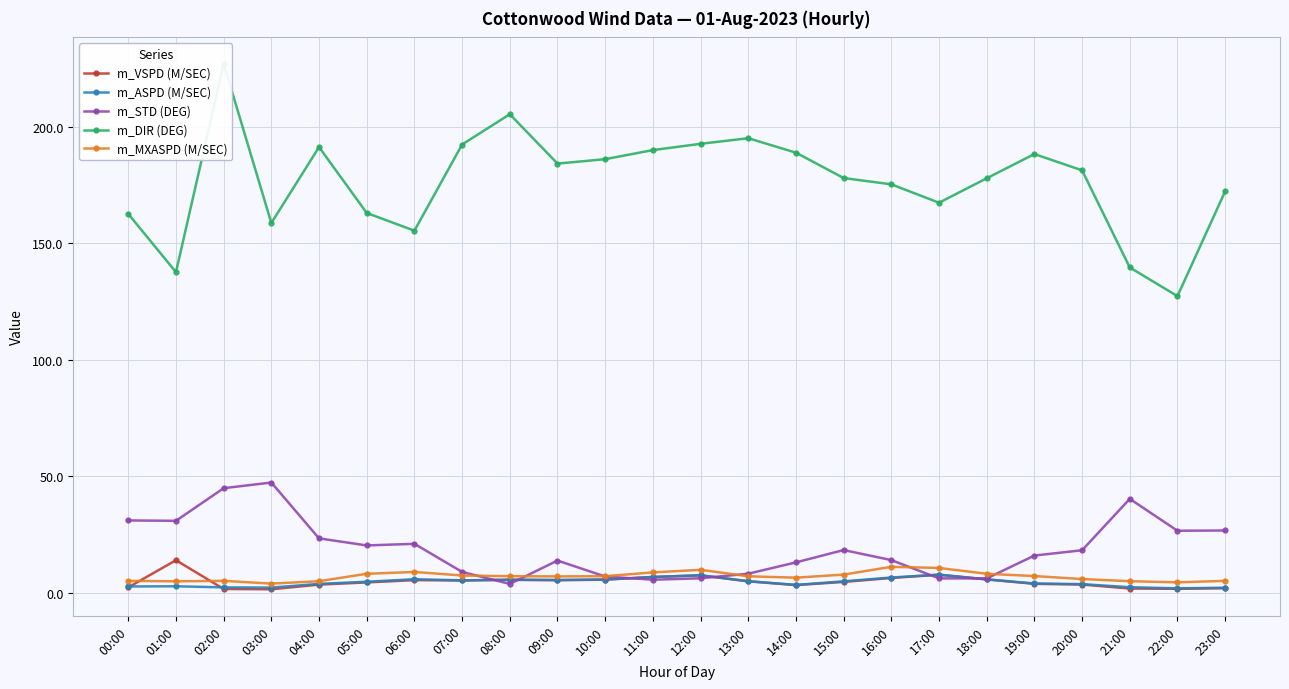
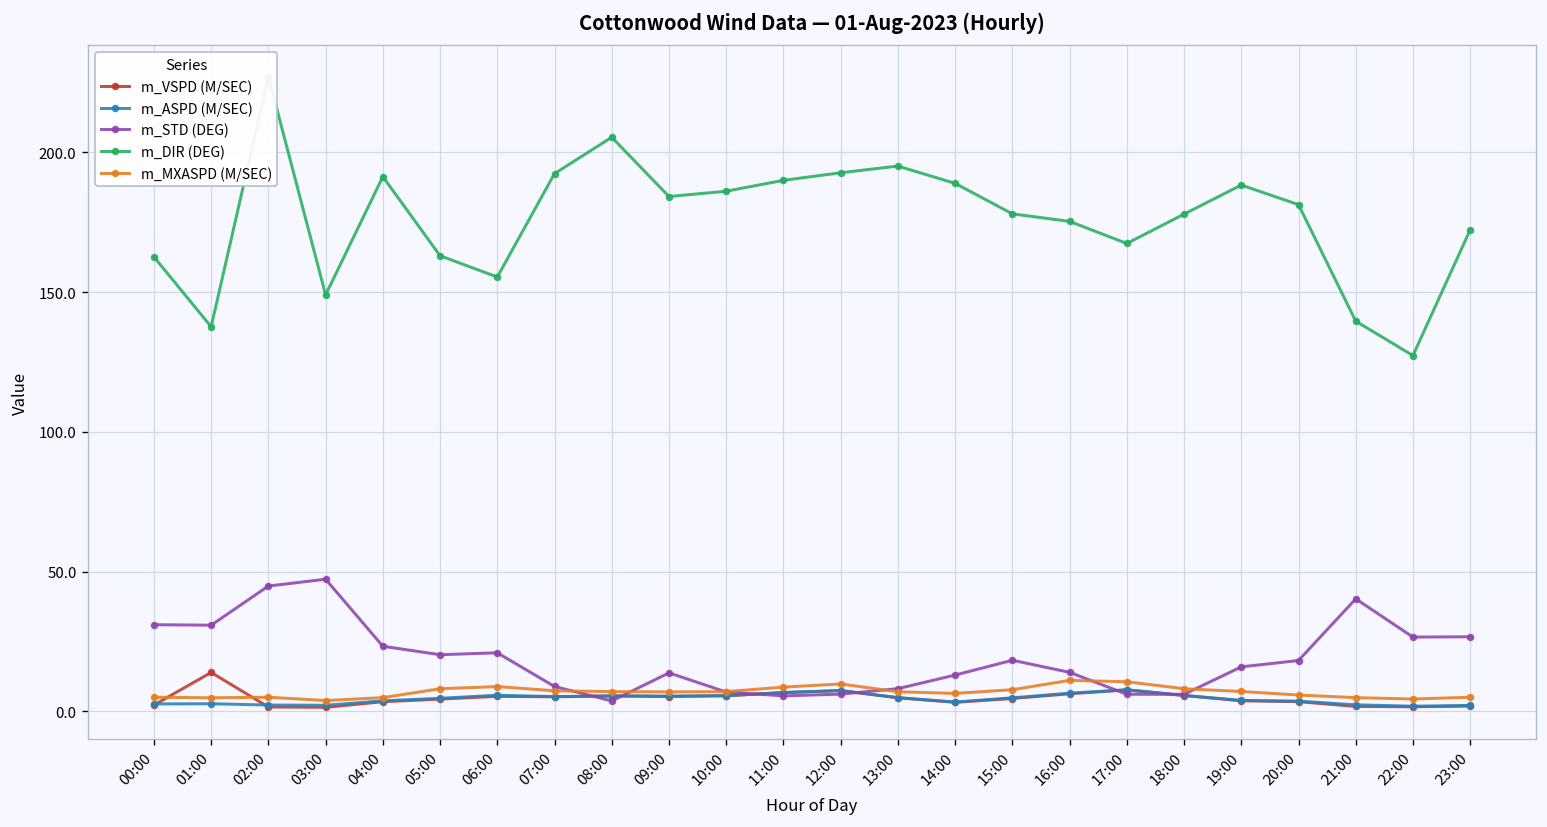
m_DIR (DEG), 03:00: 159 -> 149
